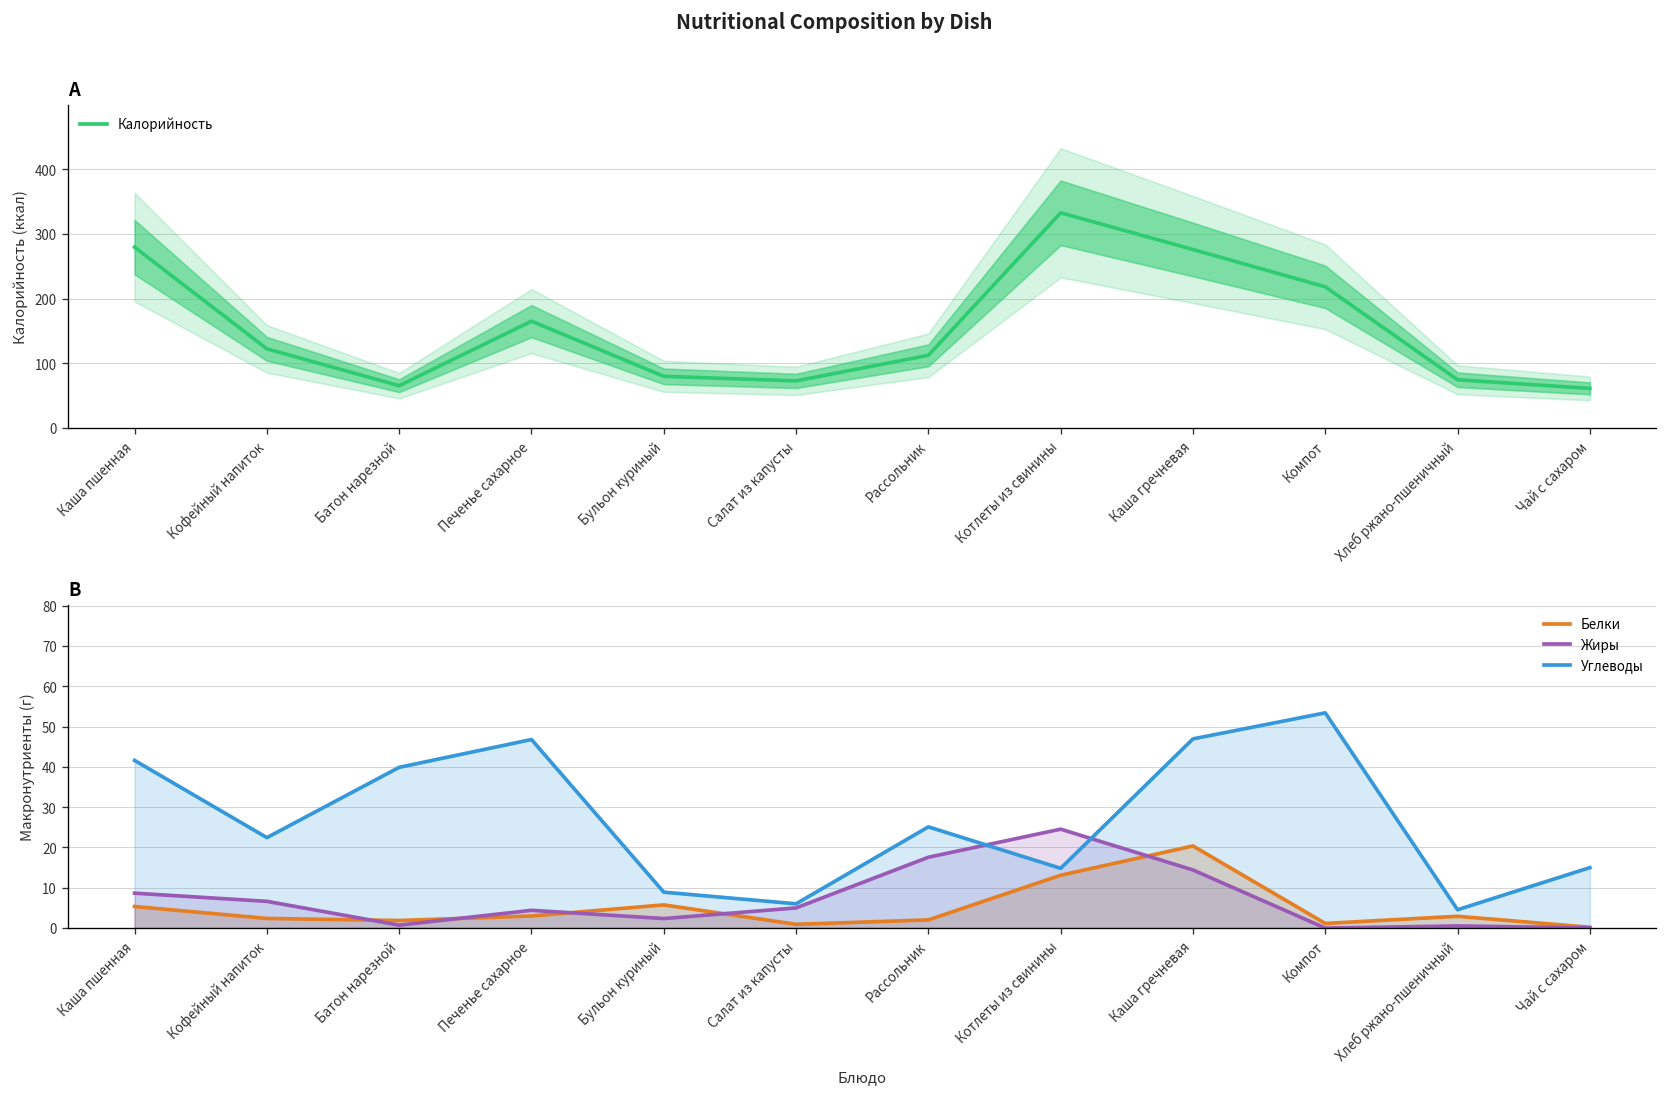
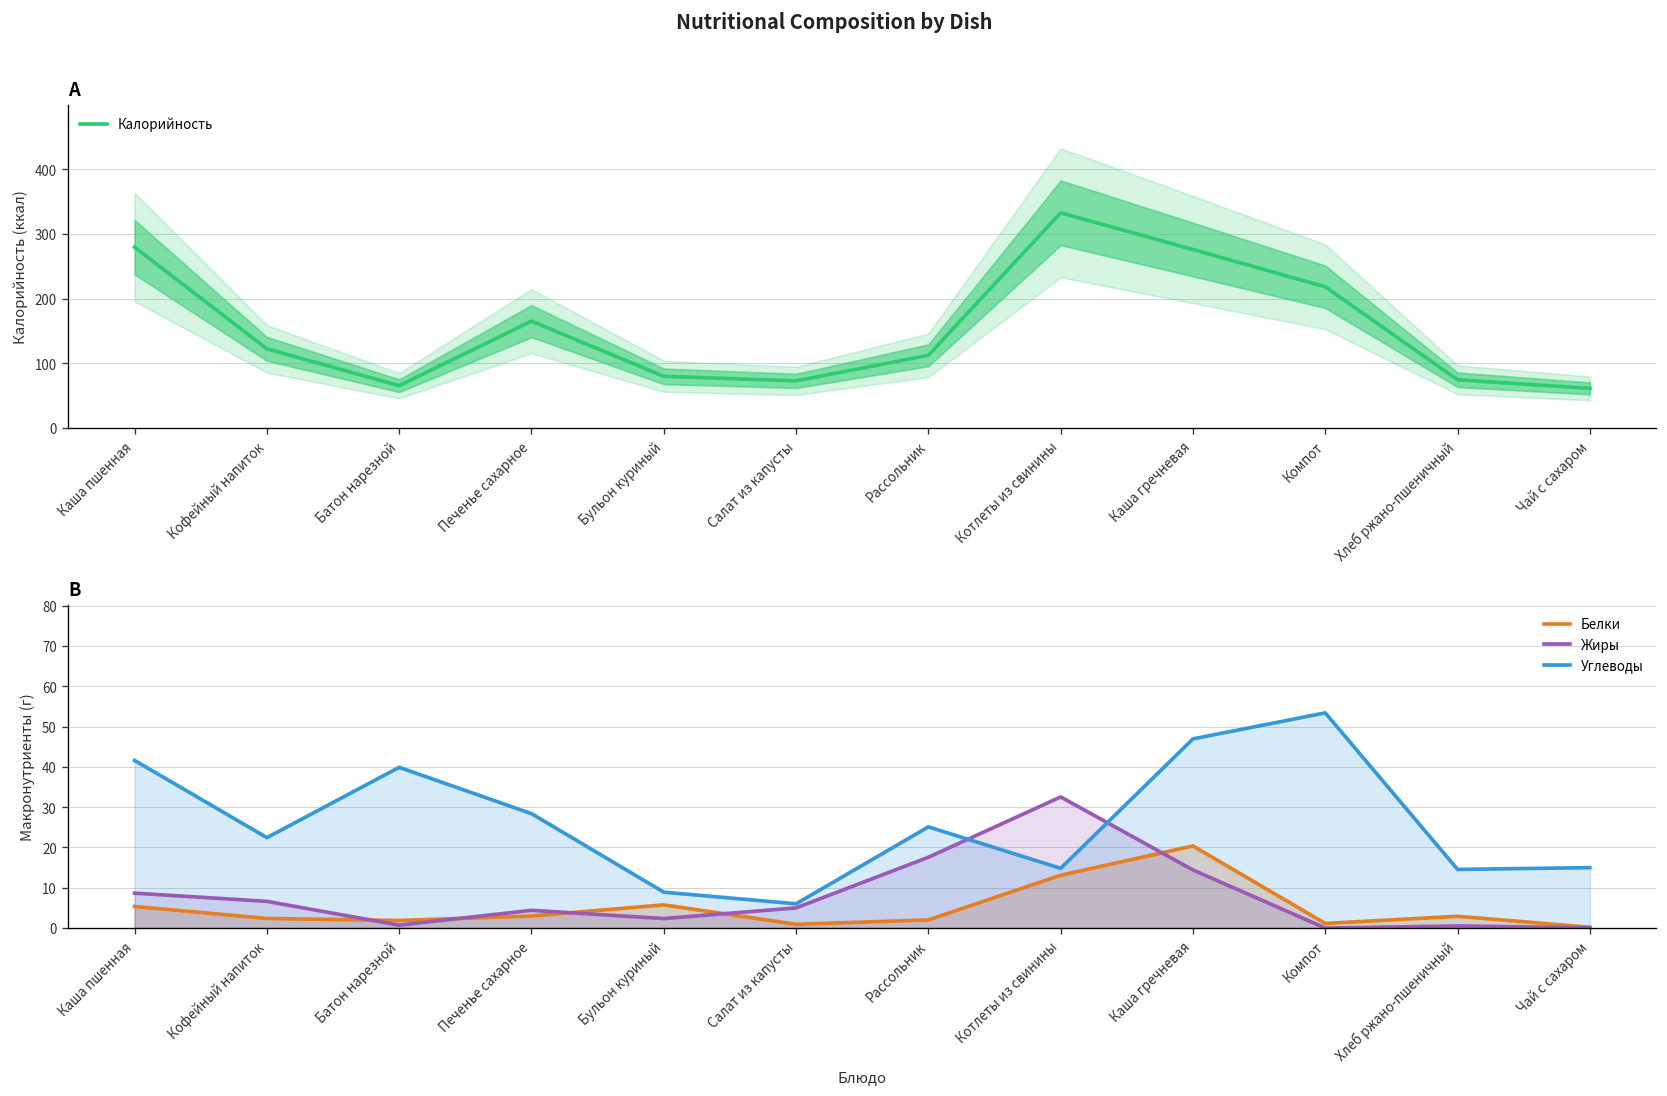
B, Углеводы, Печенье сахарное: 47 -> 28
B, Жиры, Котлеты из свинины: 25 -> 33
B, Углеводы, Хлеб ржано-пшеничный: 5 -> 15
